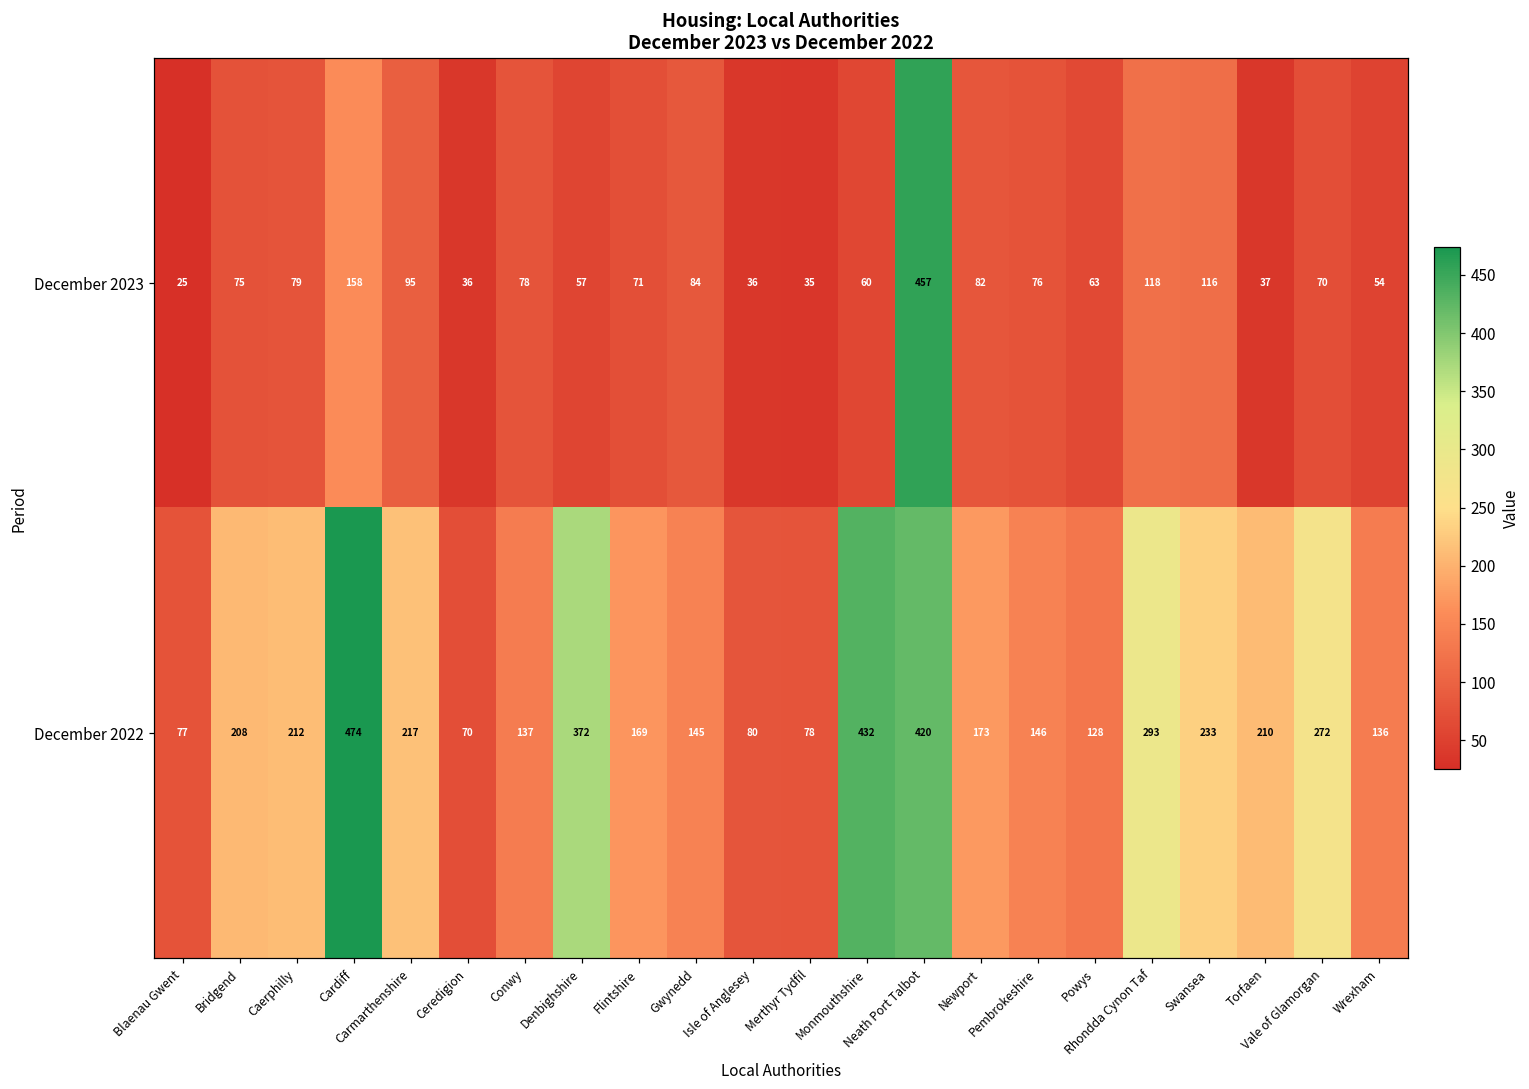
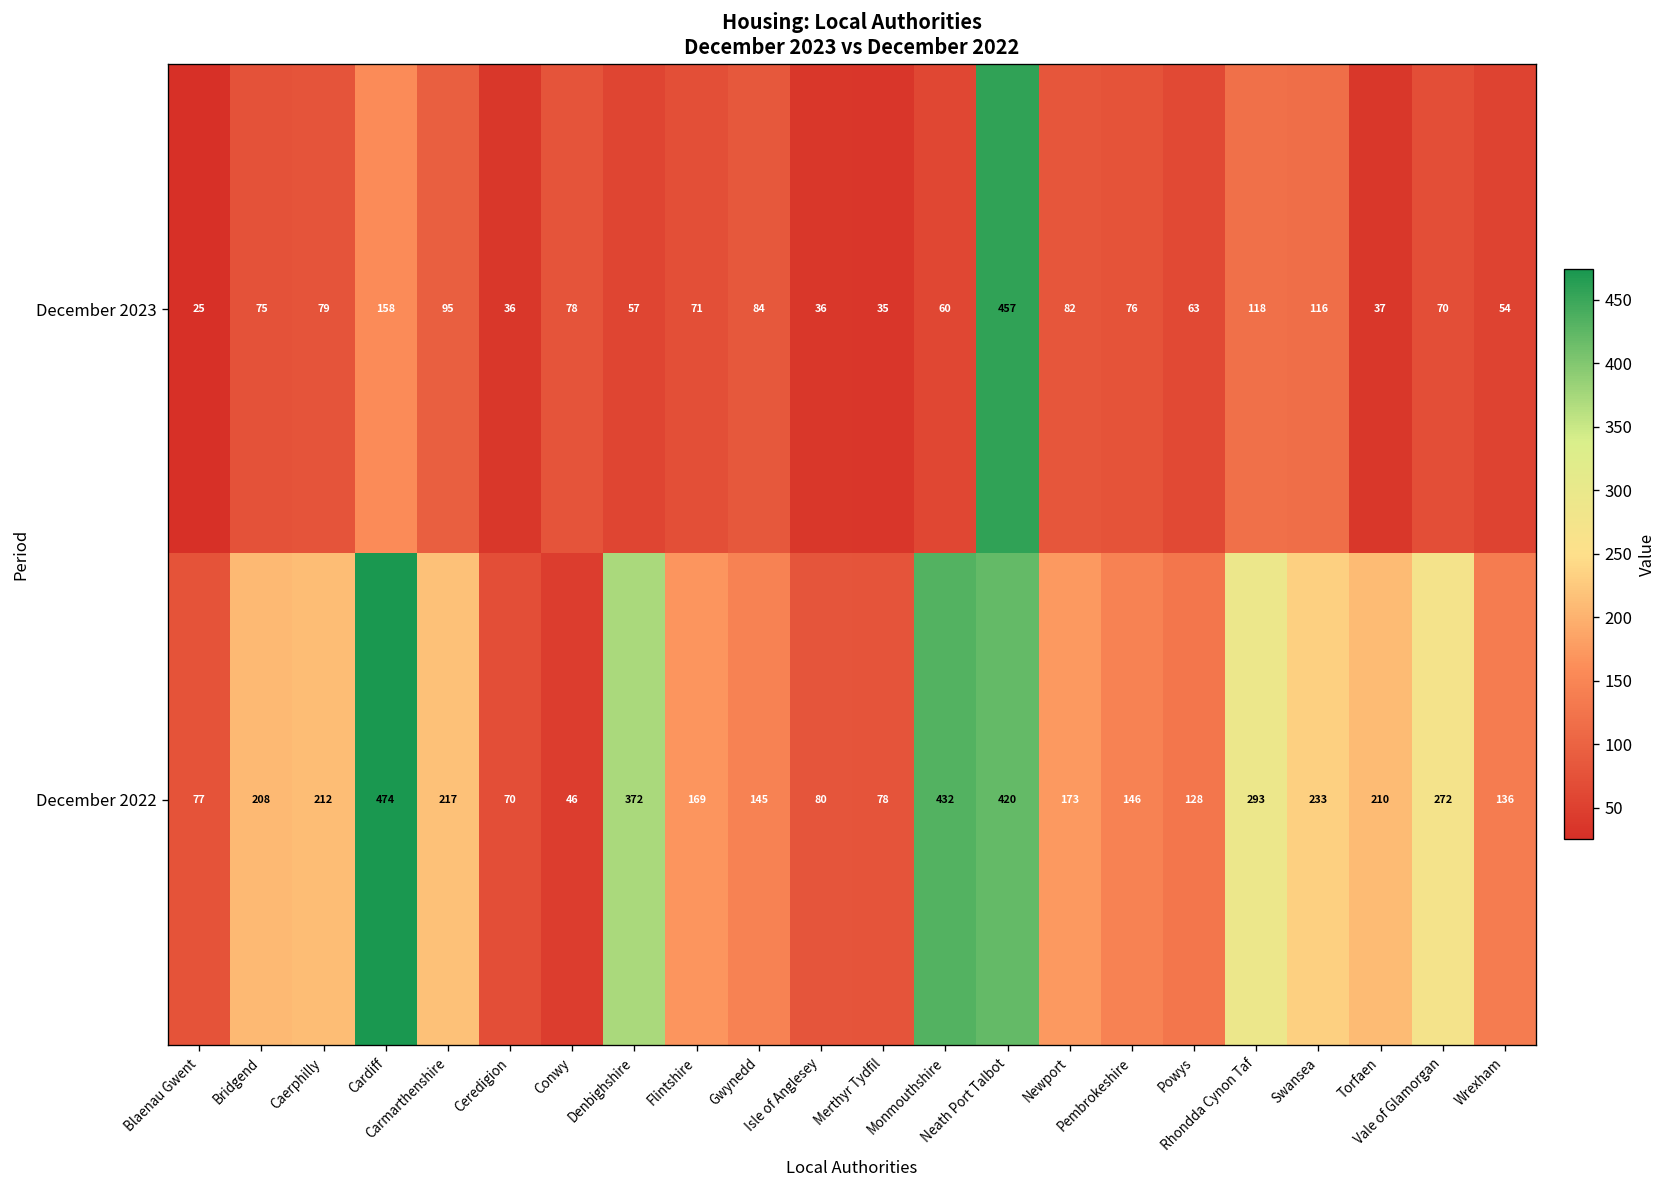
December 2022, Conwy: 137 -> 46
